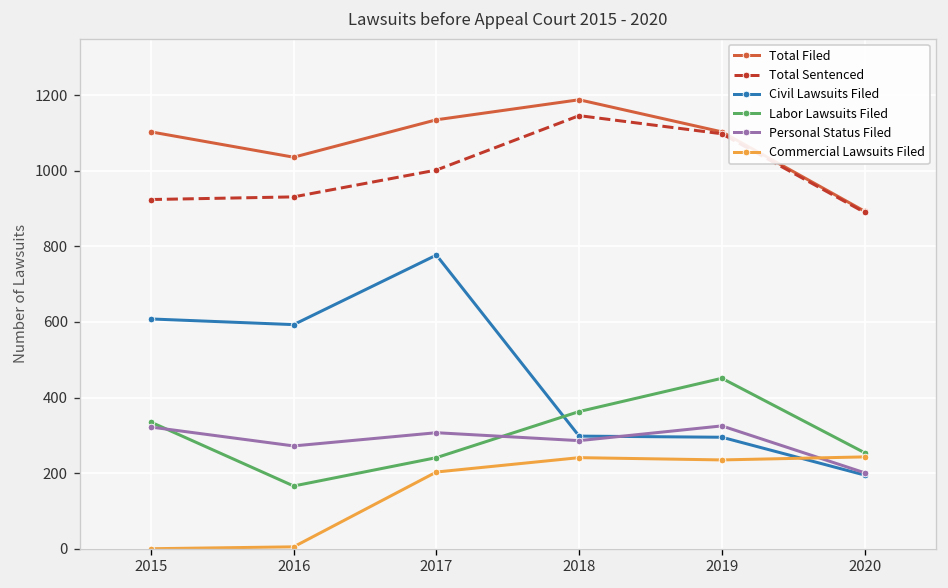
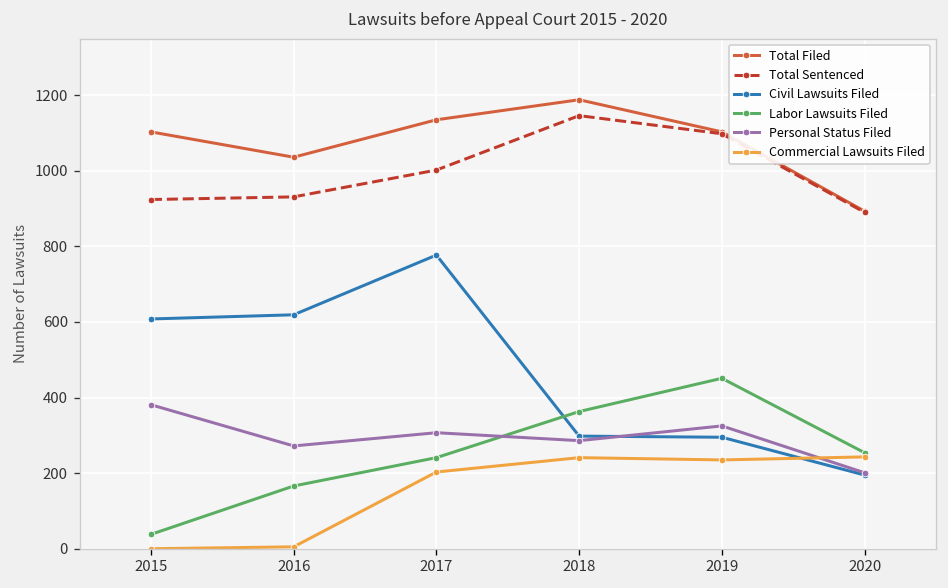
Labor Lawsuits Filed, 2015: 340 -> 40
Personal Status Filed, 2015: 320 -> 380
Civil Lawsuits Filed, 2016: 590 -> 620
